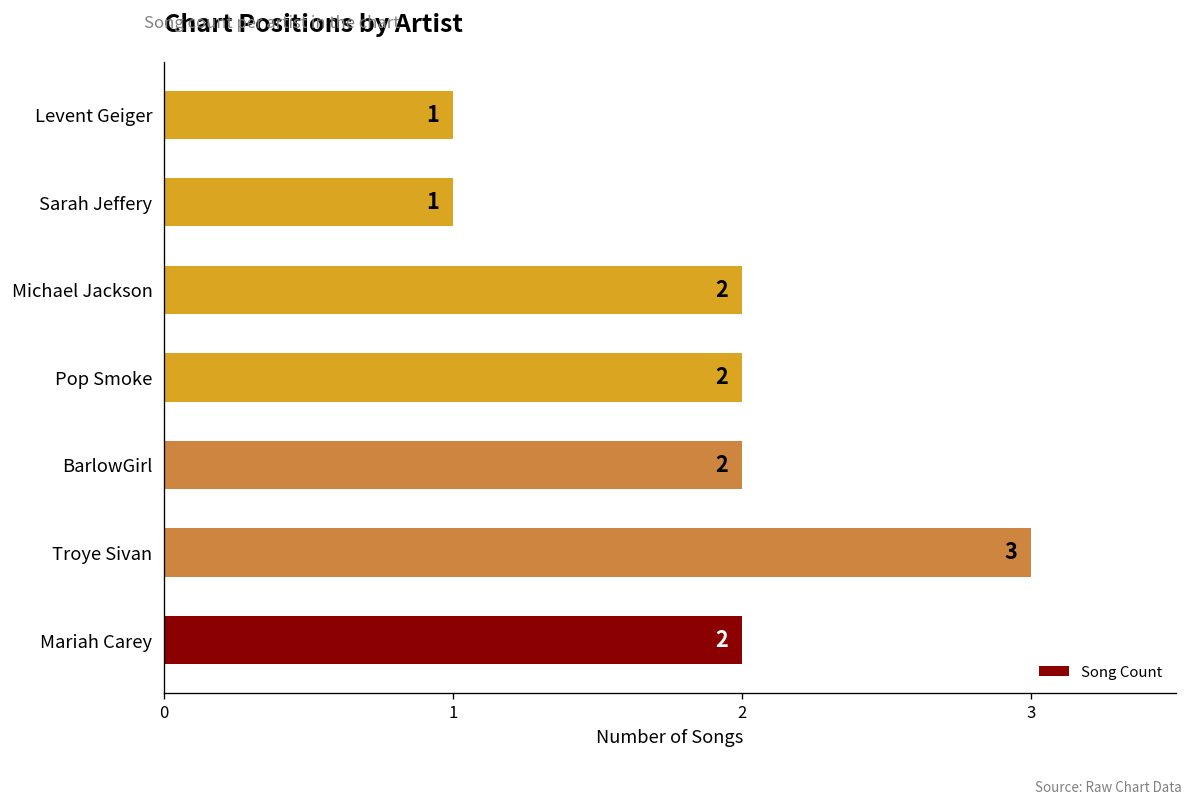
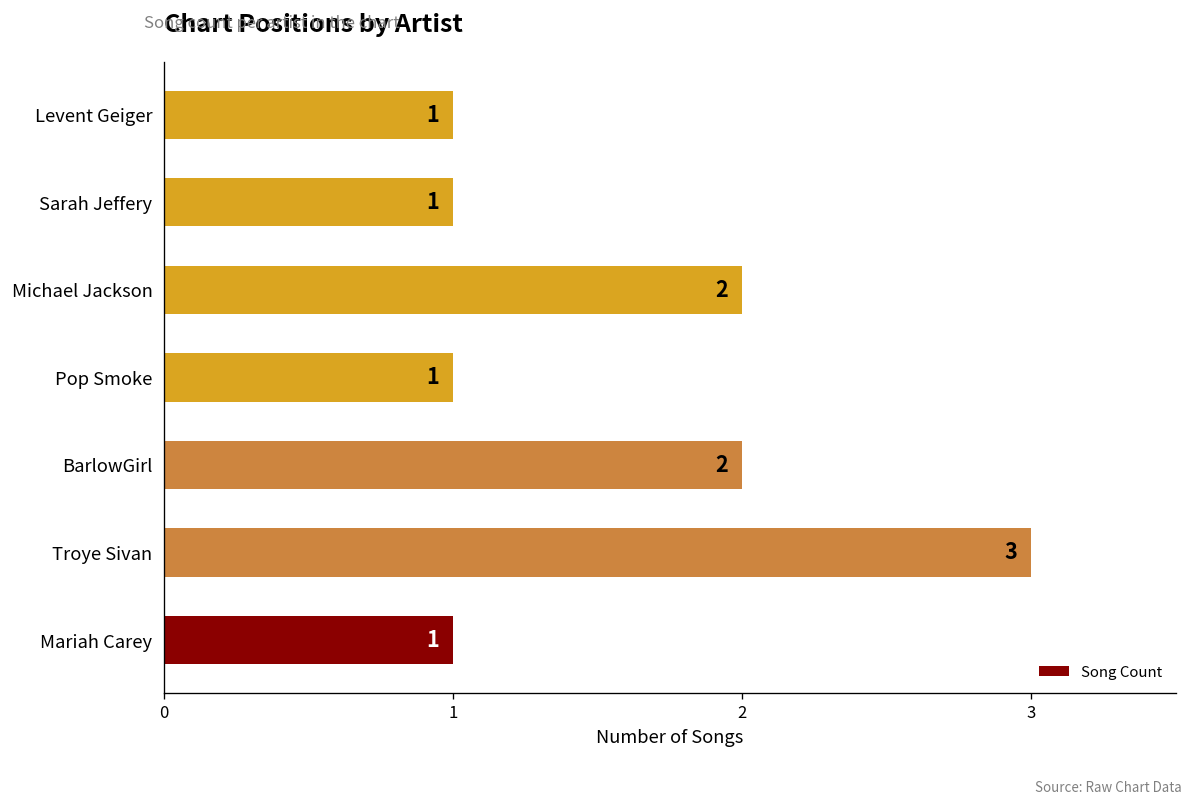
Pop Smoke: 2 -> 1
Mariah Carey: 2 -> 1
